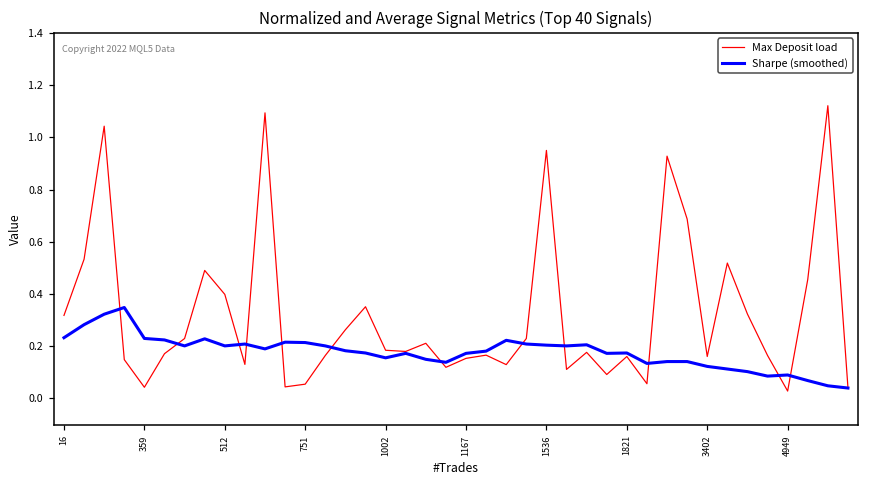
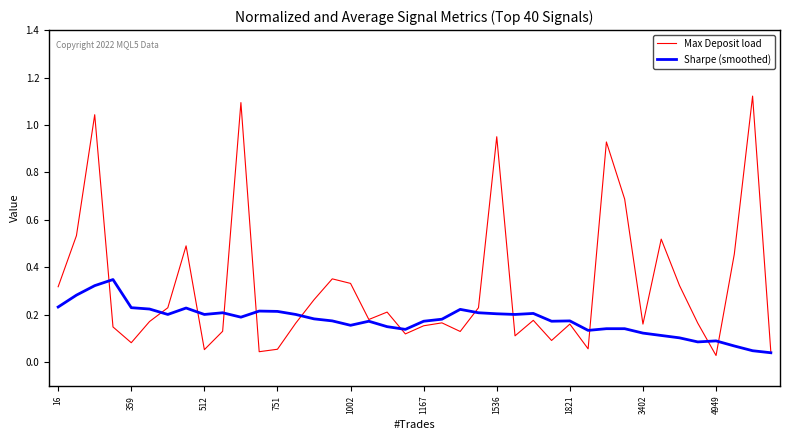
Max Deposit load, 359: 0.04 -> 0.08
Max Deposit load, 512: 0.40 -> 0.05
Max Deposit load, 1002: 0.18 -> 0.33
